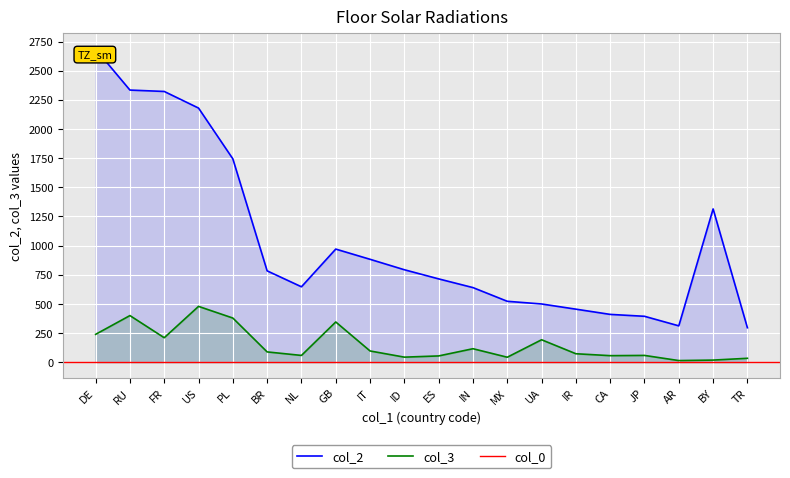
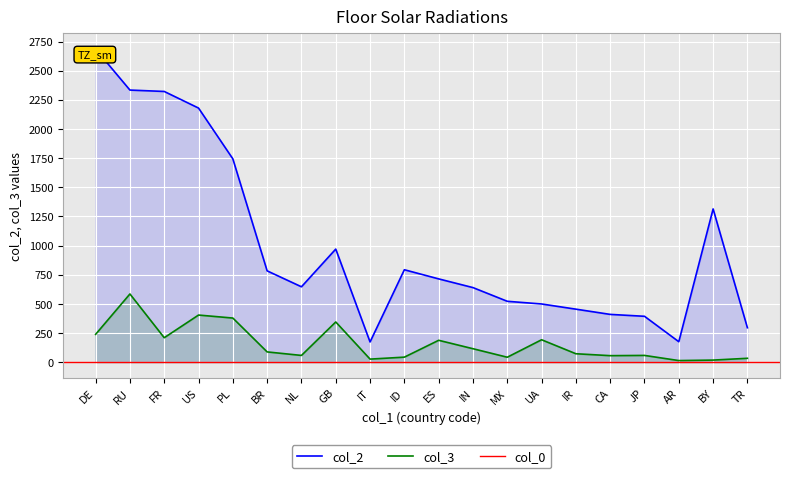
col_3, RU: 400 -> 590
col_3, US: 480 -> 400
col_2, IT: 880 -> 170
col_3, IT: 100 -> 30
col_3, ES: 50 -> 190
col_2, AR: 310 -> 180
